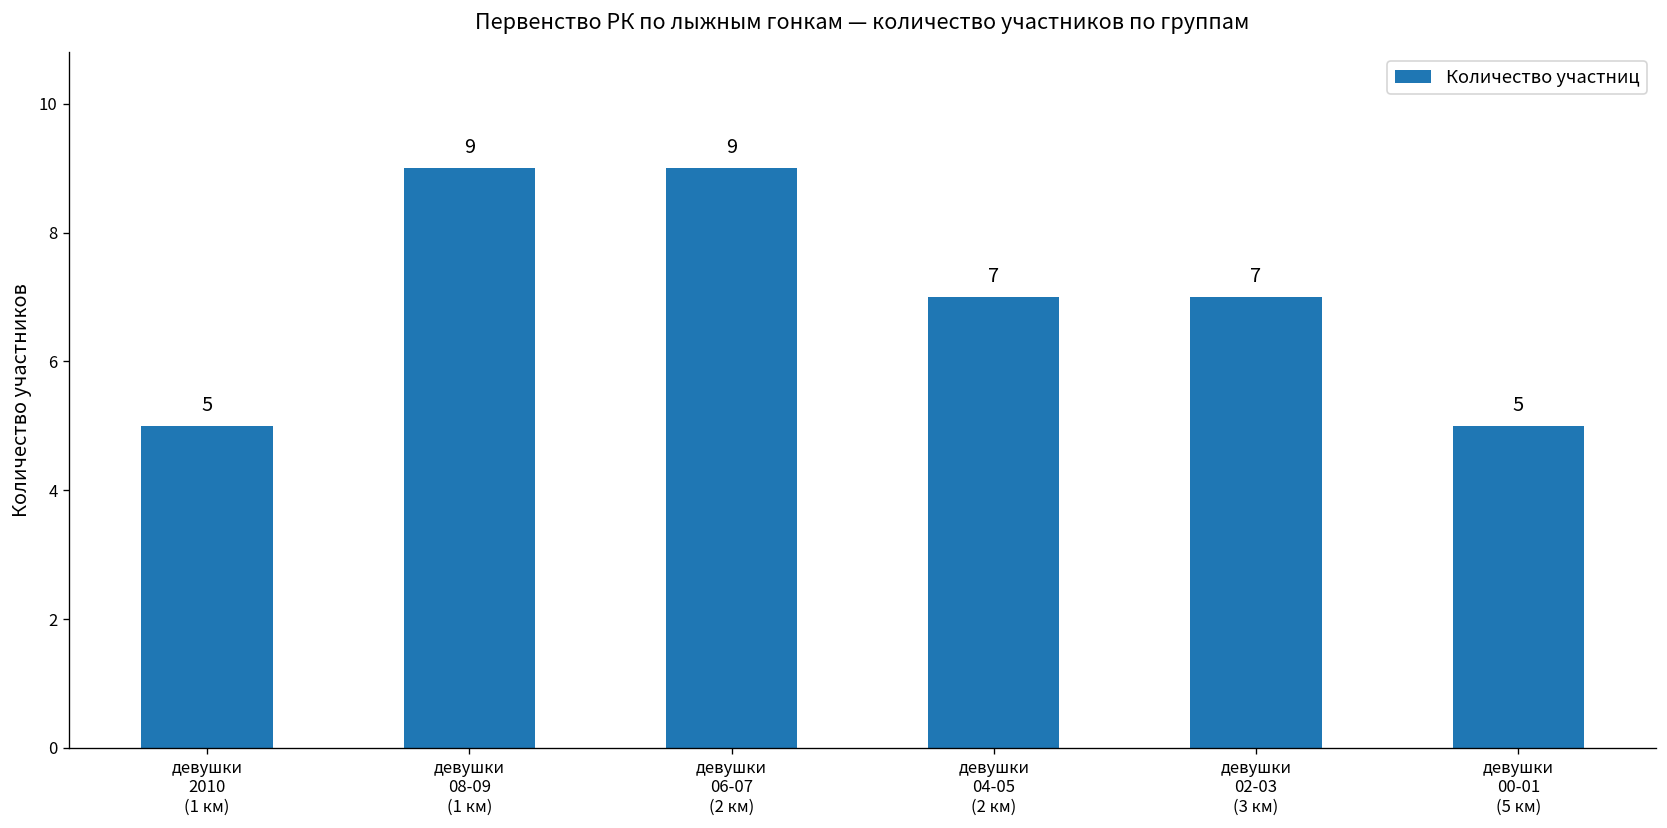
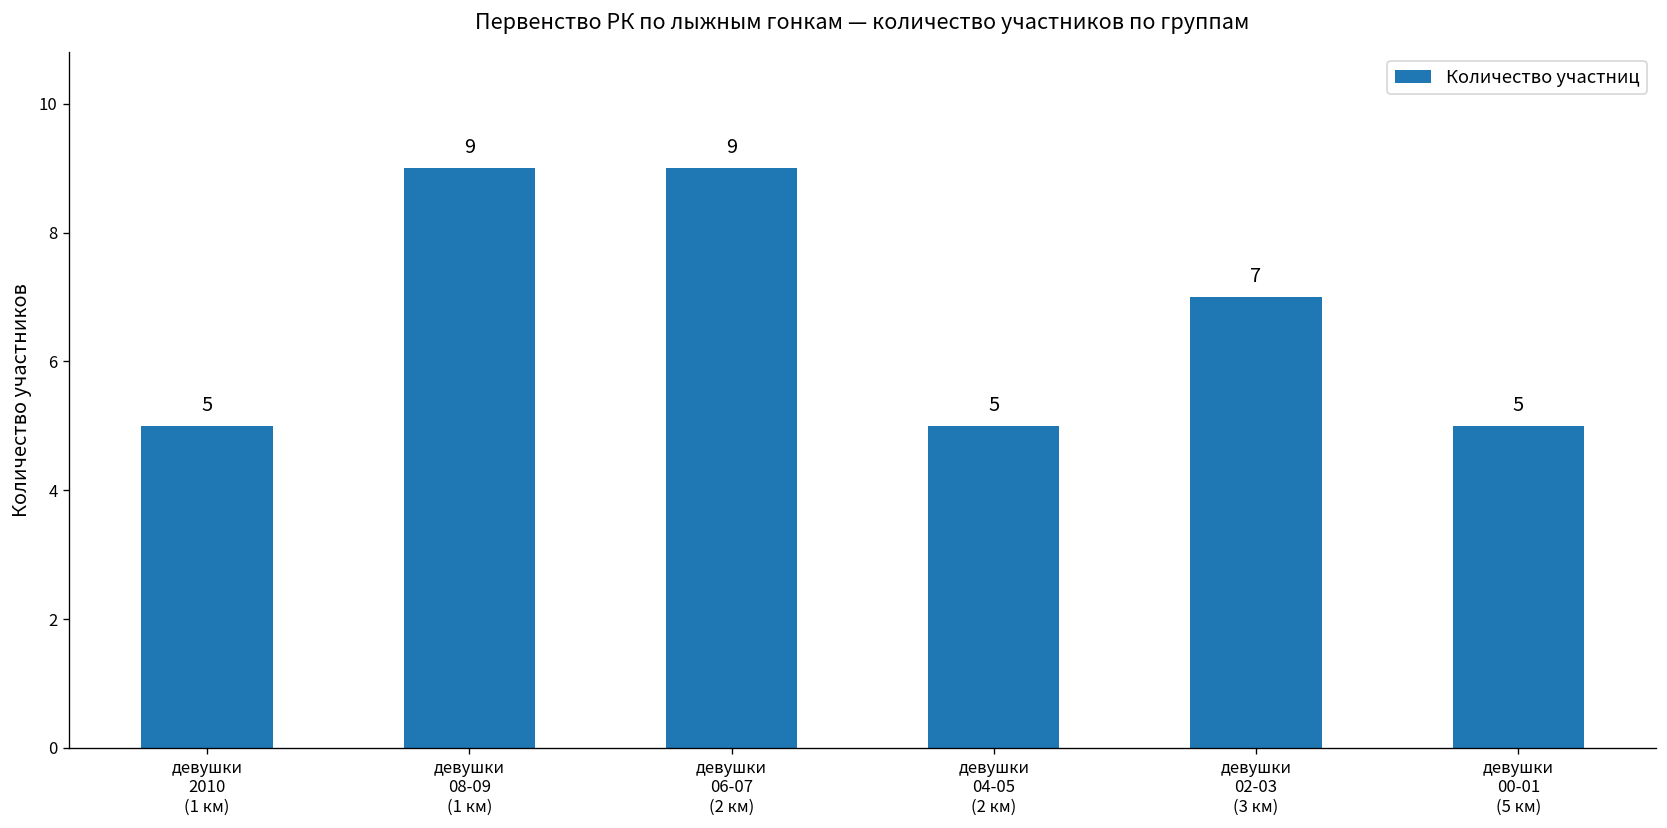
девушки 04-05 (2 км): 7 -> 5
